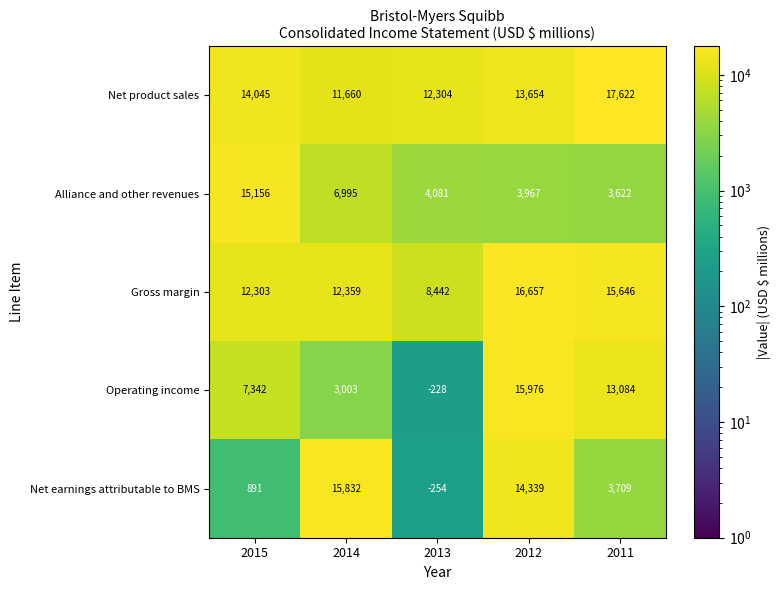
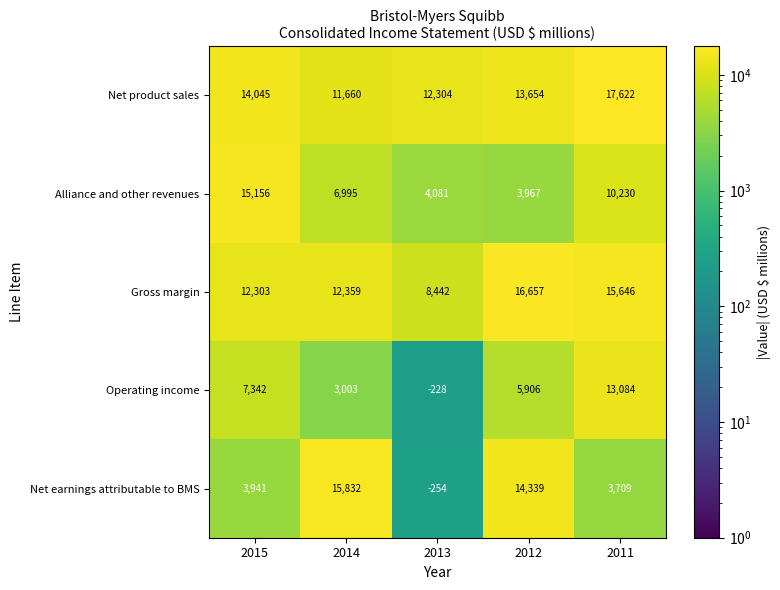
Alliance and other revenues, 2011: 3,622 -> 10,230
Operating income, 2012: 15,976 -> 5,906
Net earnings attributable to BMS, 2015: 891 -> 3,941
